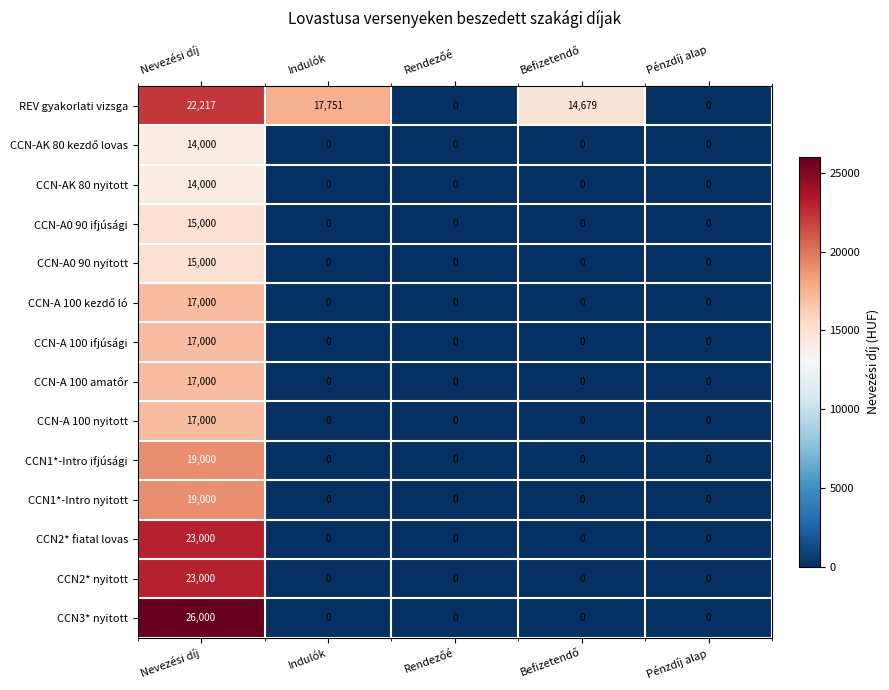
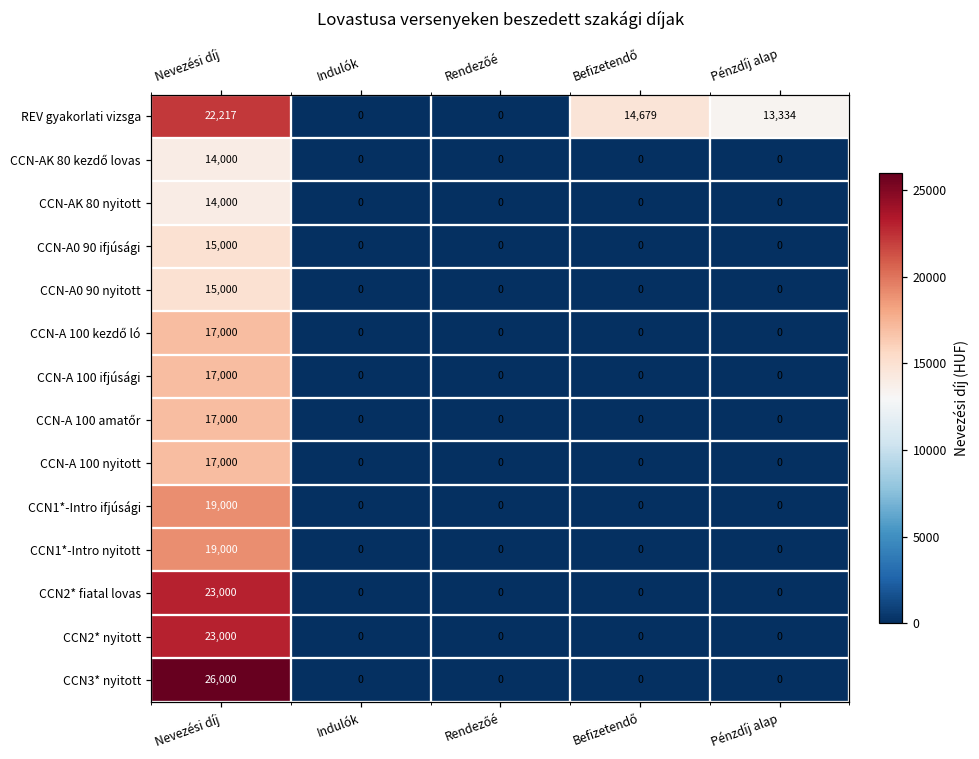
REV gyakorlati vizsga, Indulók: 17,751 -> 0
REV gyakorlati vizsga, Pénzdíj alap: 0 -> 13,334
